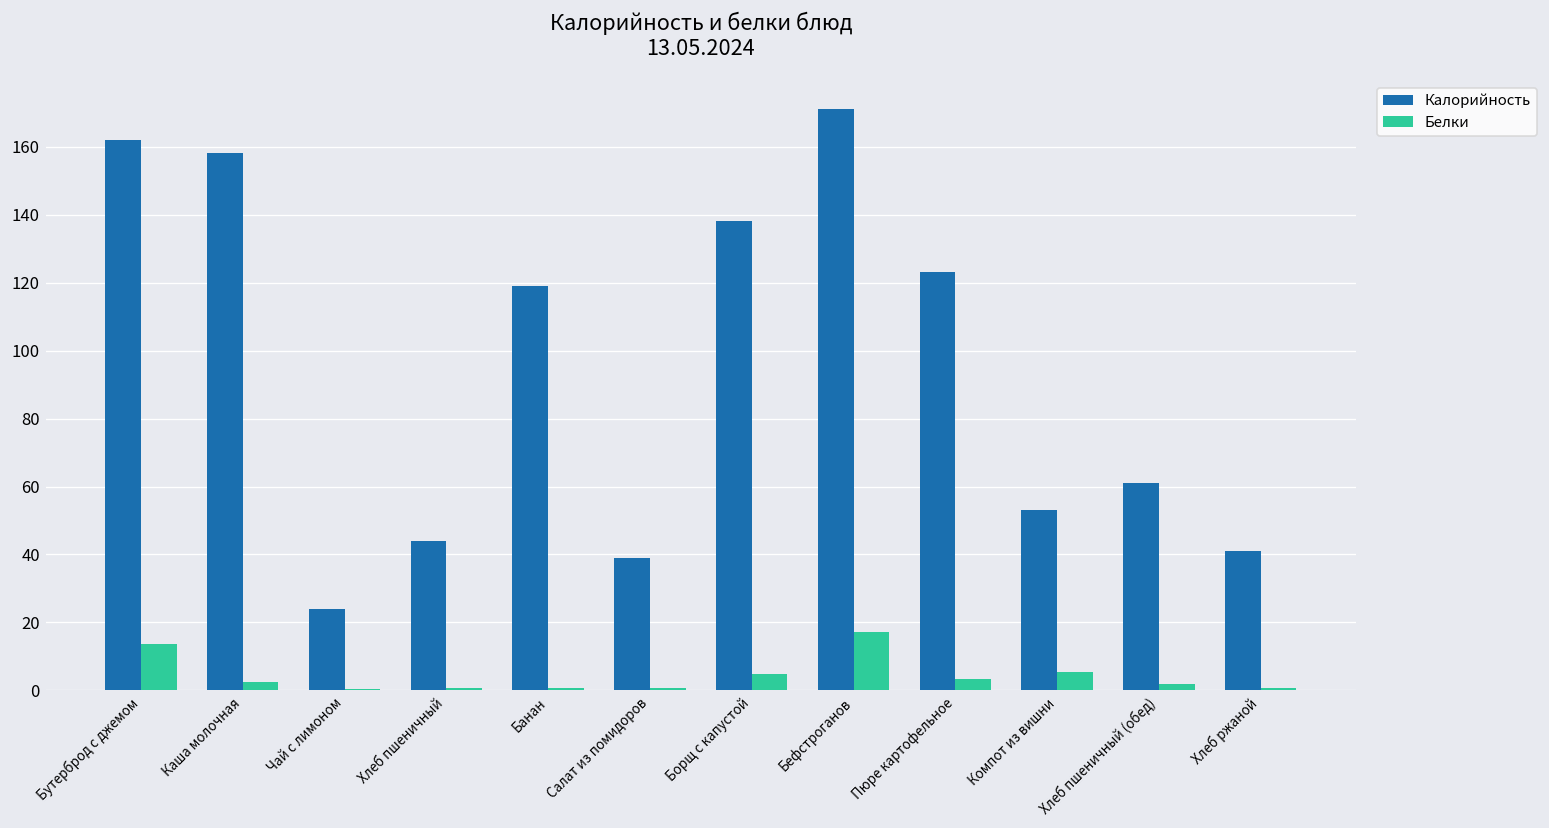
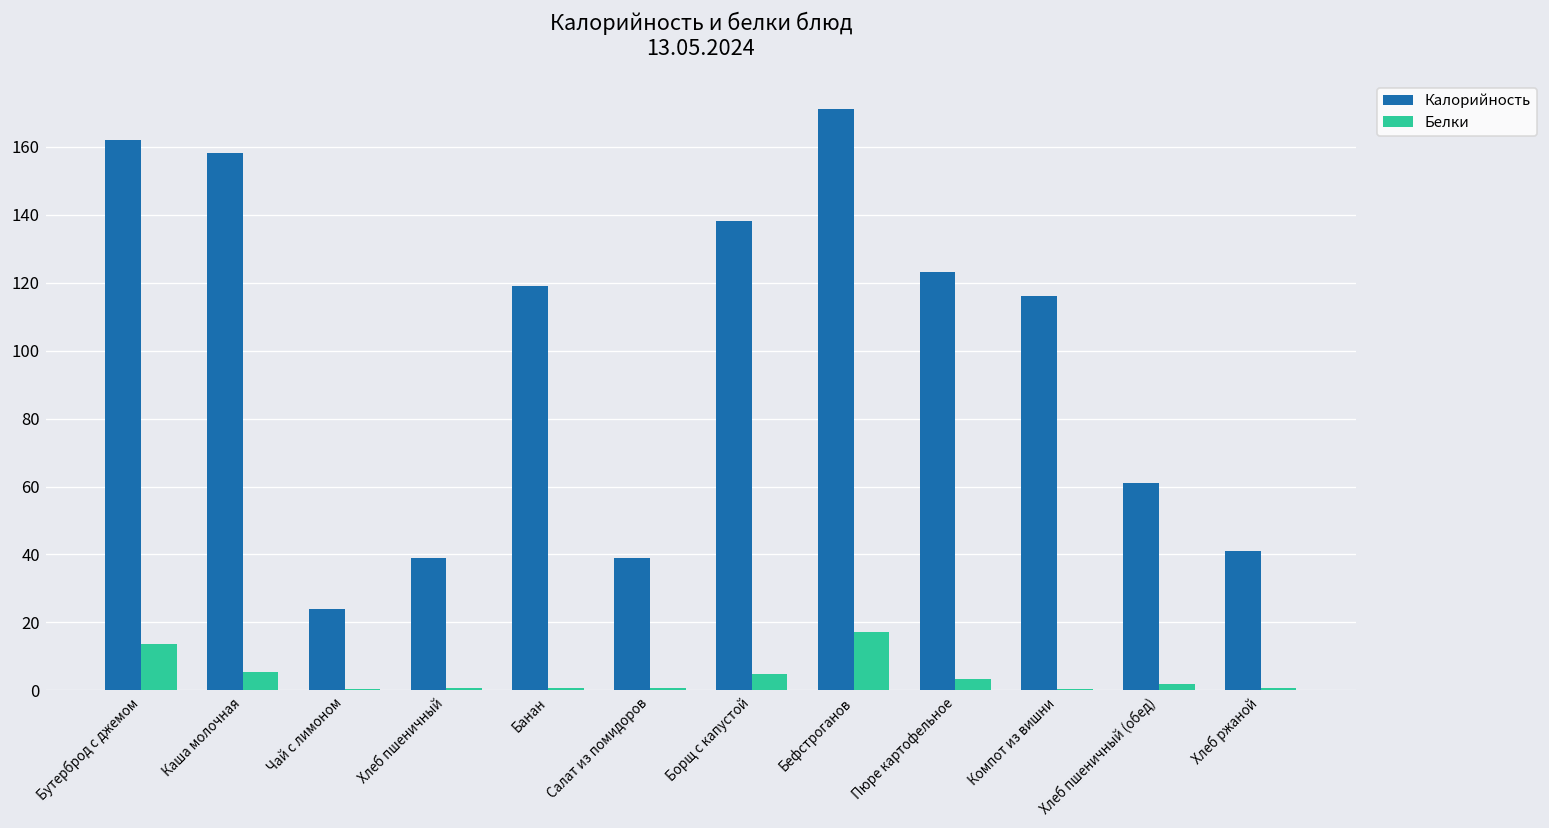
Белки, Каша молочная: 2 -> 5
Калорийность, Хлеб пшеничный: 44 -> 39
Калорийность, Компот из вишни: 53 -> 116
Белки, Компот из вишни: 5 -> 1
